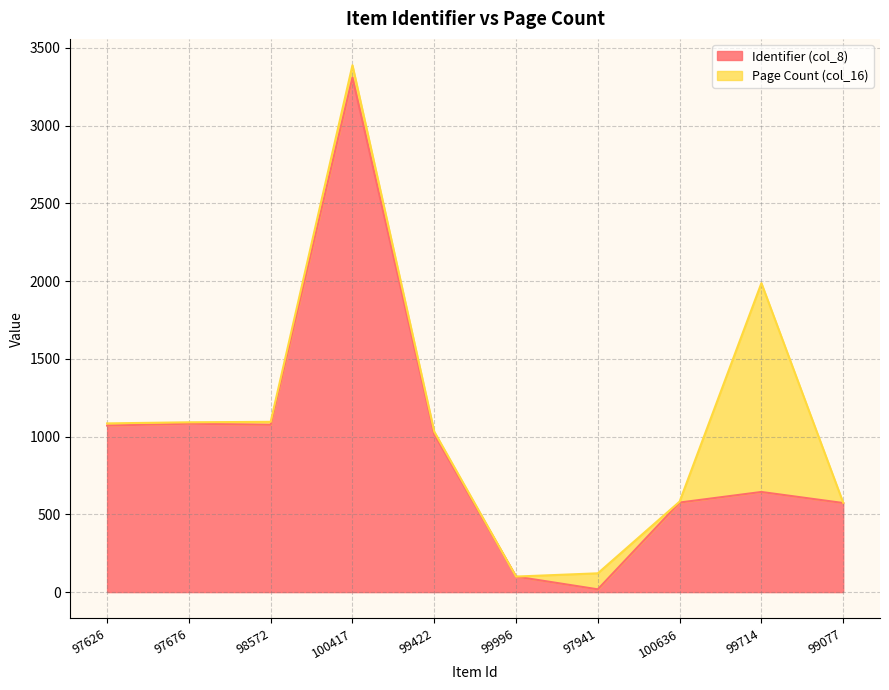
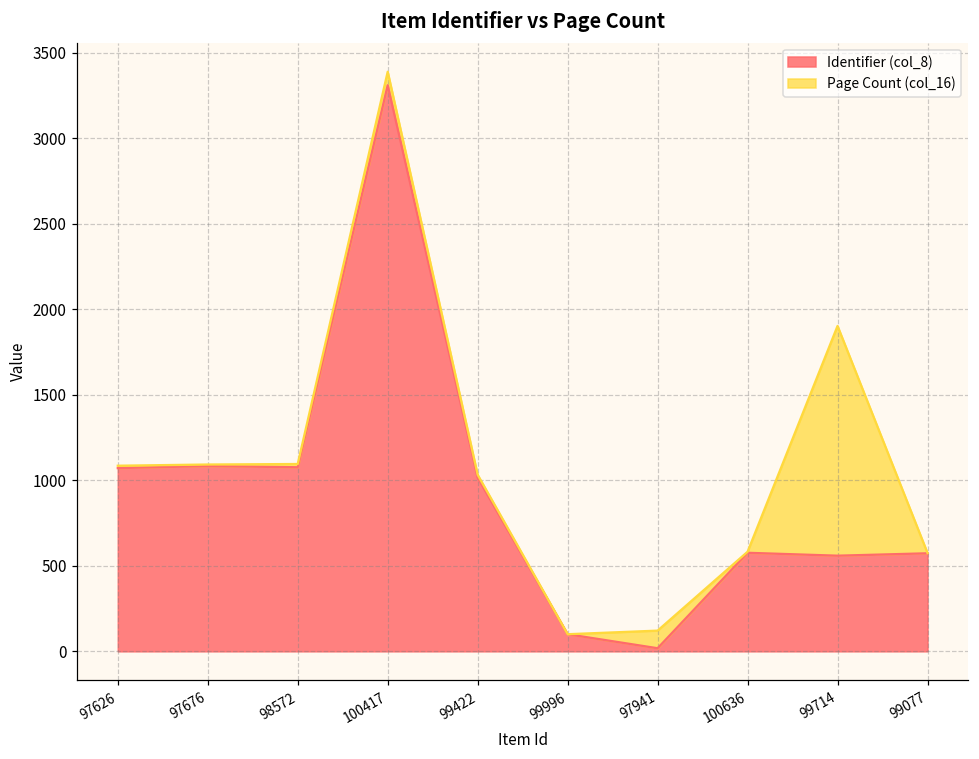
Identifier (col_8), 99714: 640 -> 560
